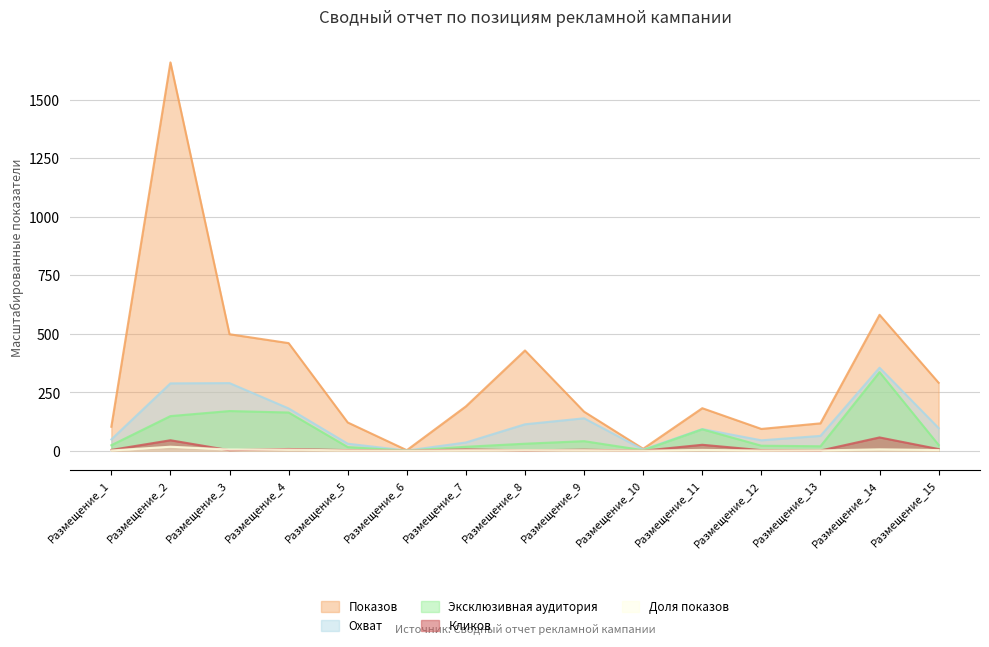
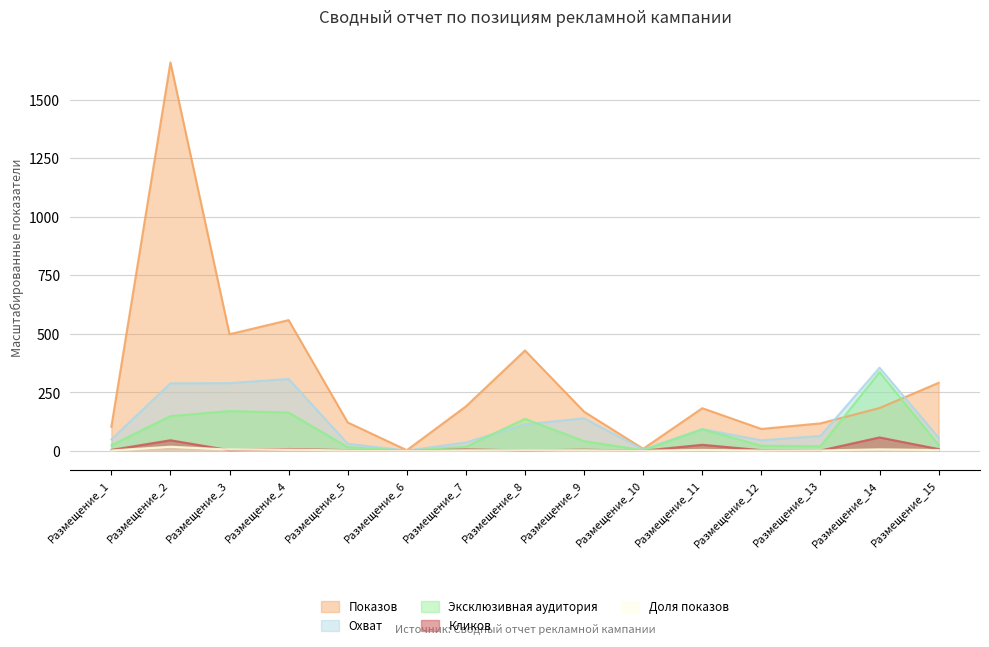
Показов, Размещение_4: 460 -> 560
Охват, Размещение_4: 180 -> 310
Эксклюзивная аудитория, Размещение_8: 30 -> 140
Показов, Размещение_14: 580 -> 180
Охват, Размещение_15: 100 -> 60
